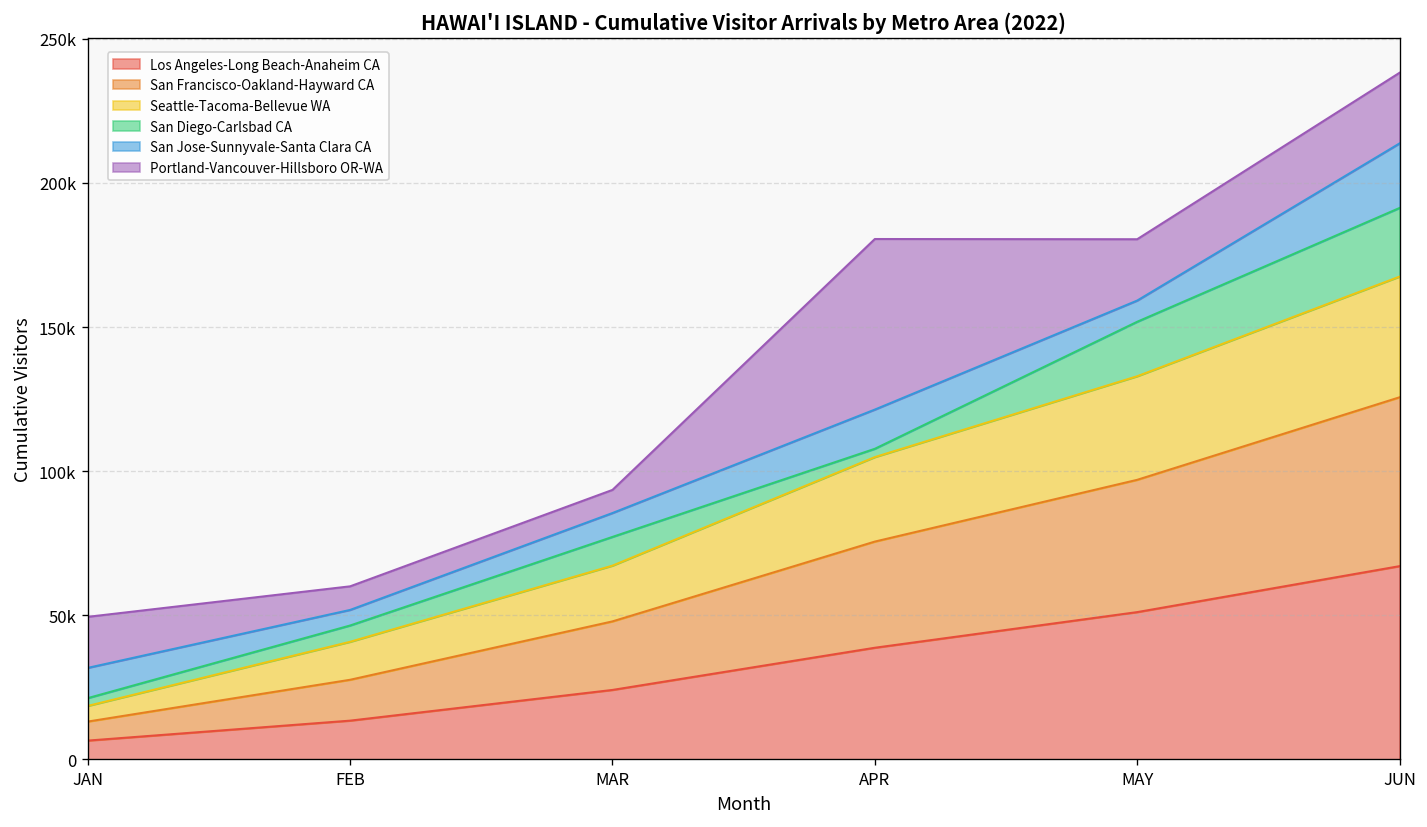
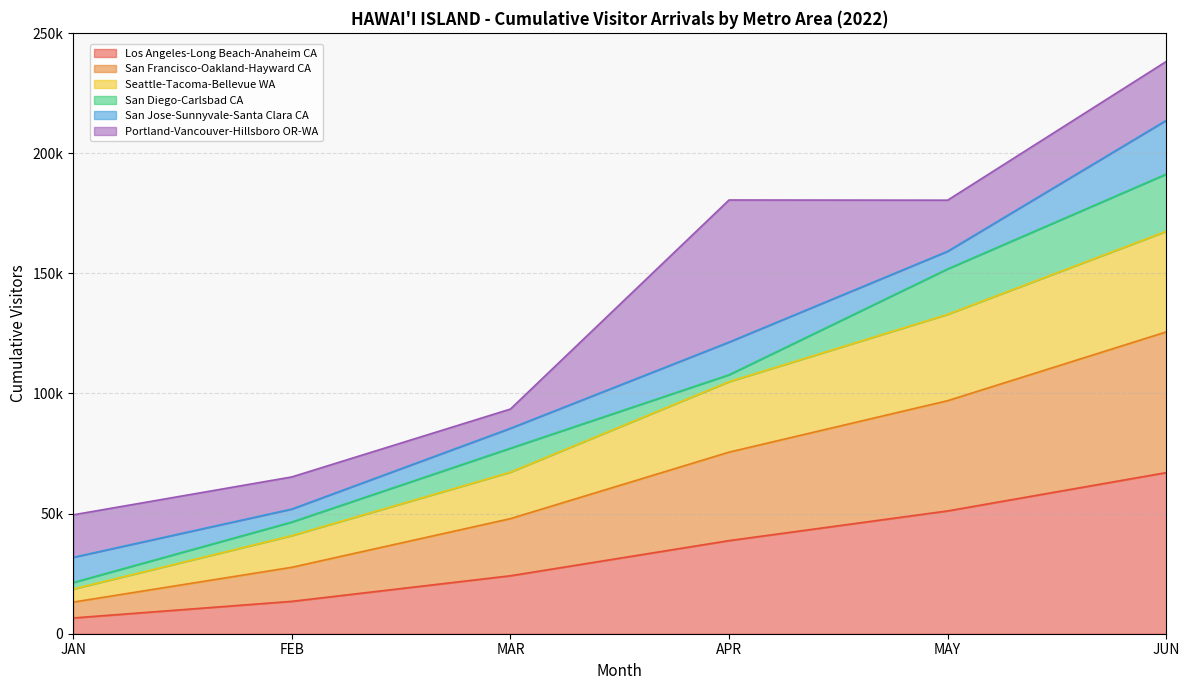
Portland-Vancouver-Hillsboro OR-WA, FEB: 8000 -> 13000
